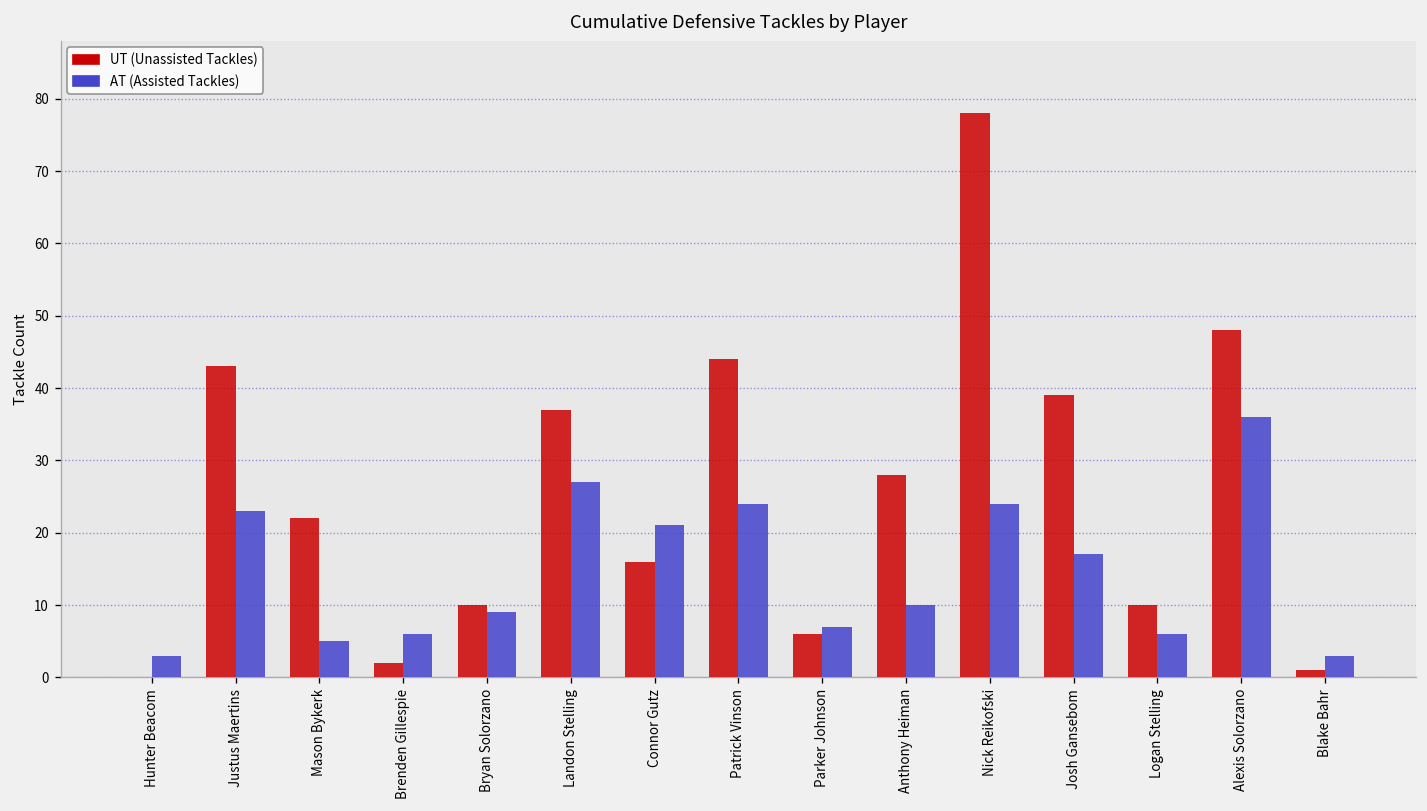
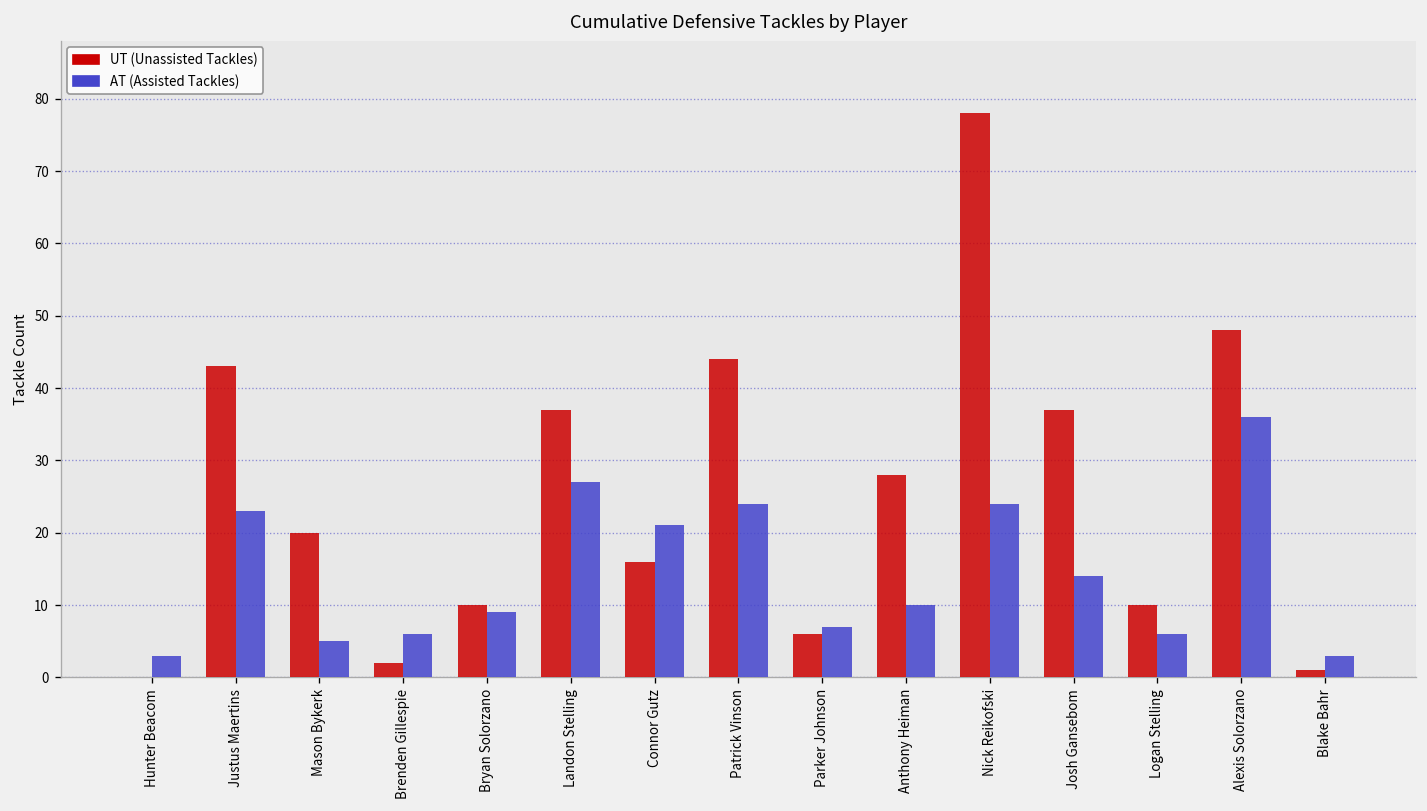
UT (Unassisted Tackles), Mason Bykerk: 22 -> 20
UT (Unassisted Tackles), Josh Gansebom: 39 -> 37
AT (Assisted Tackles), Josh Gansebom: 17 -> 14
